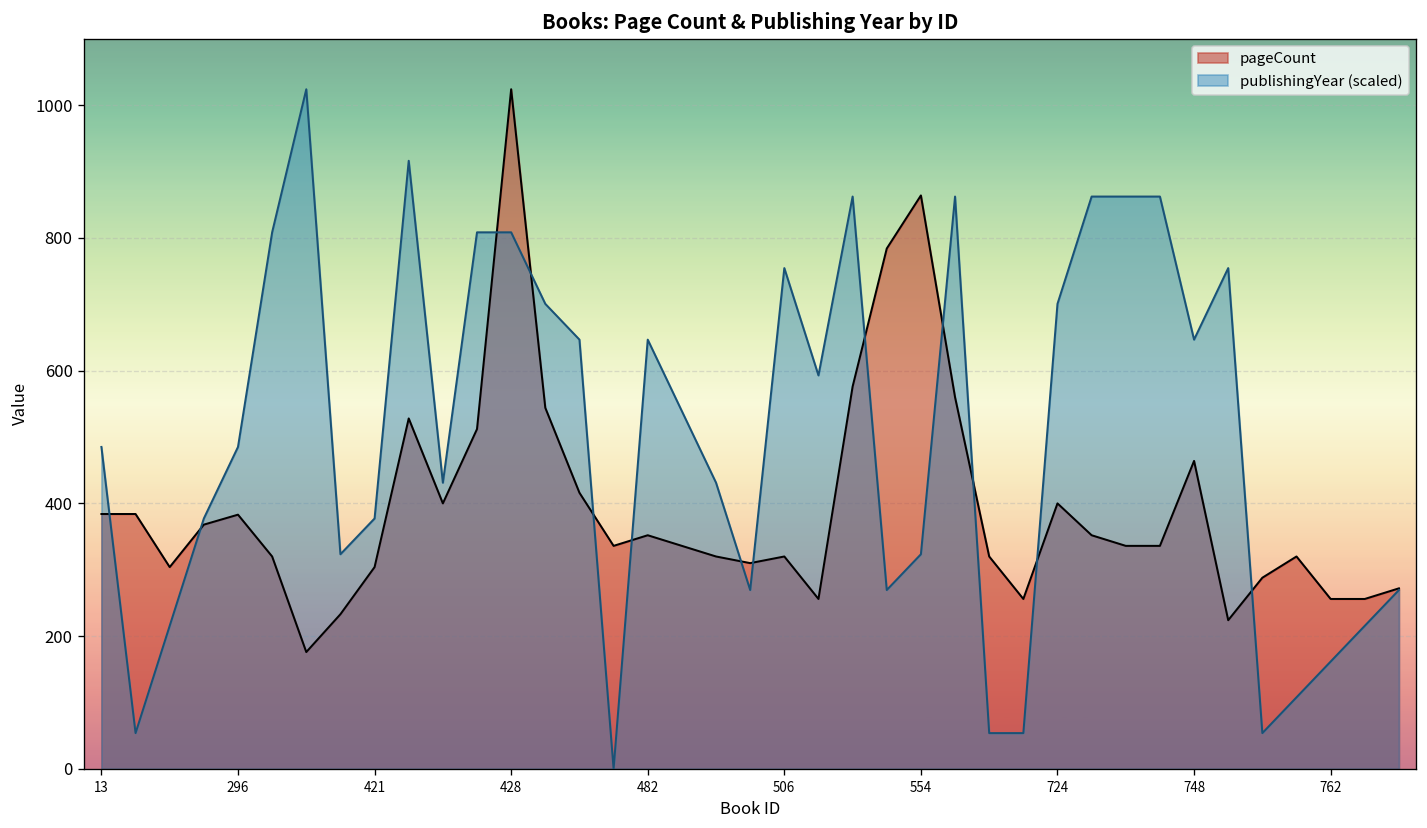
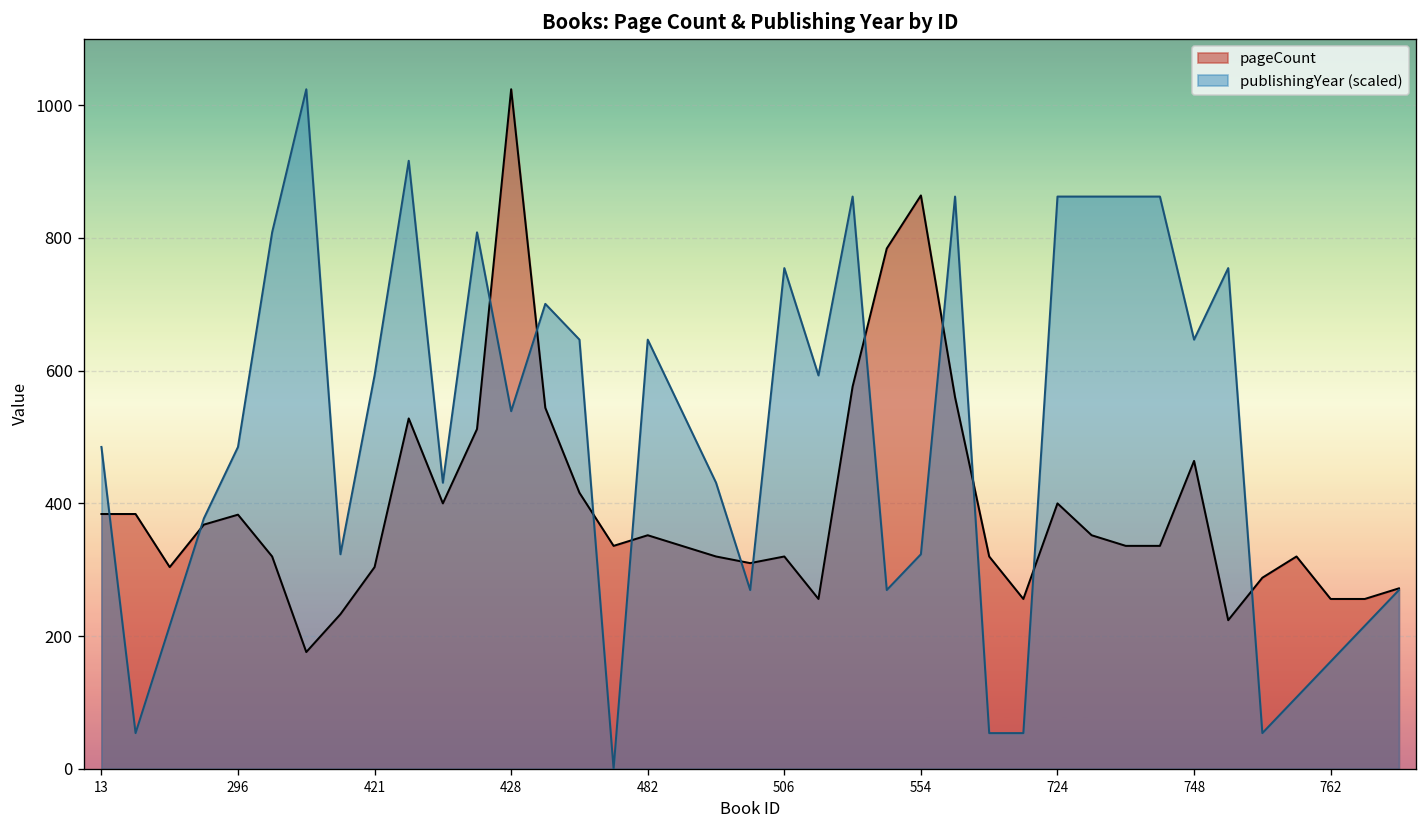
publishingYear (scaled), 421: 380 -> 590
publishingYear (scaled), 428: 810 -> 540
publishingYear (scaled), 724: 700 -> 860
